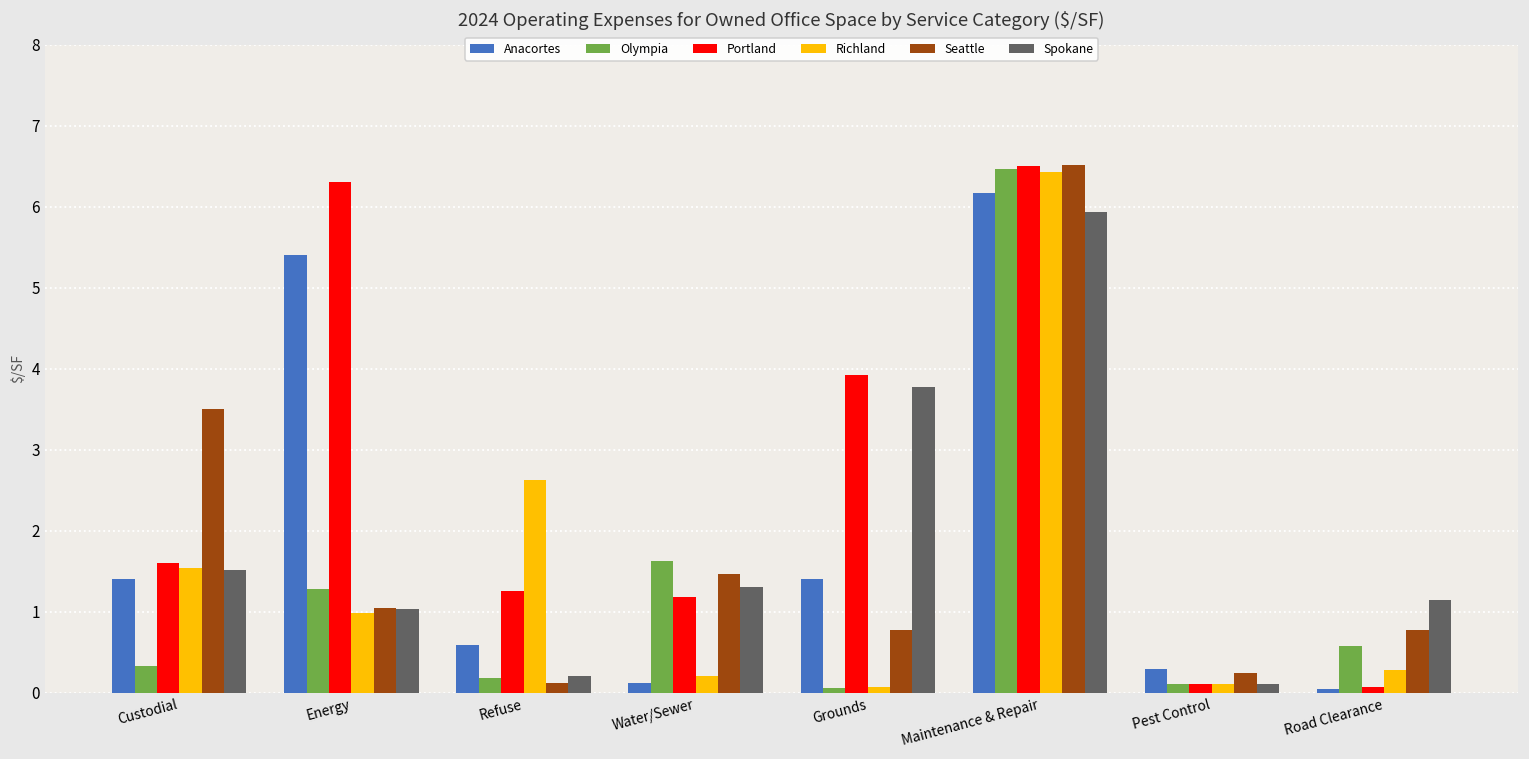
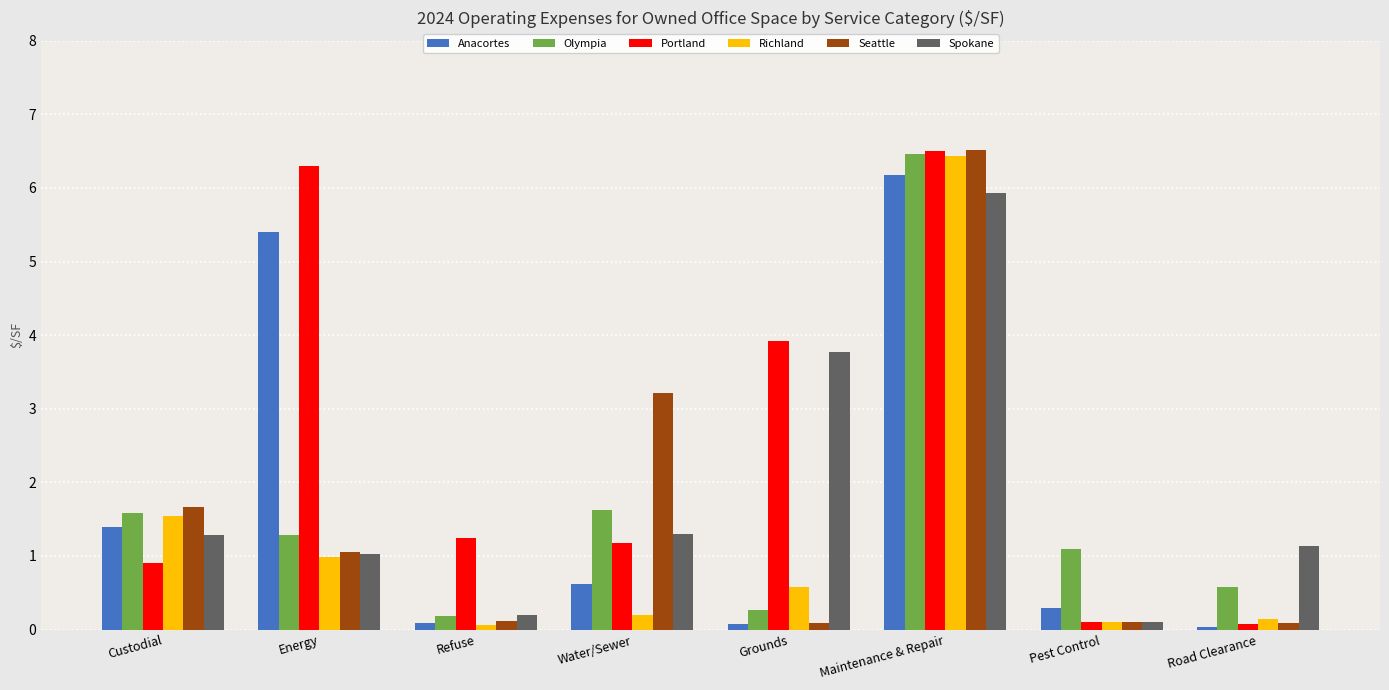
Olympia, Custodial: 0.3 -> 1.6
Portland, Custodial: 1.6 -> 0.9
Seattle, Custodial: 3.5 -> 1.7
Spokane, Custodial: 1.5 -> 1.3
Anacortes, Refuse: 0.6 -> 0.1
Richland, Refuse: 2.6 -> 0.1
Anacortes, Water/Sewer: 0.1 -> 0.6
Seattle, Water/Sewer: 1.5 -> 3.2
Anacortes, Grounds: 1.4 -> 0.1
Olympia, Grounds: 0.1 -> 0.3
Richland, Grounds: 0.1 -> 0.6
Seattle, Grounds: 0.8 -> 0.1
Olympia, Pest Control: 0.1 -> 1.1
Seattle, Pest Control: 0.2 -> 0.1
Richland, Road Clearance: 0.3 -> 0.1
Seattle, Road Clearance: 0.8 -> 0.1
